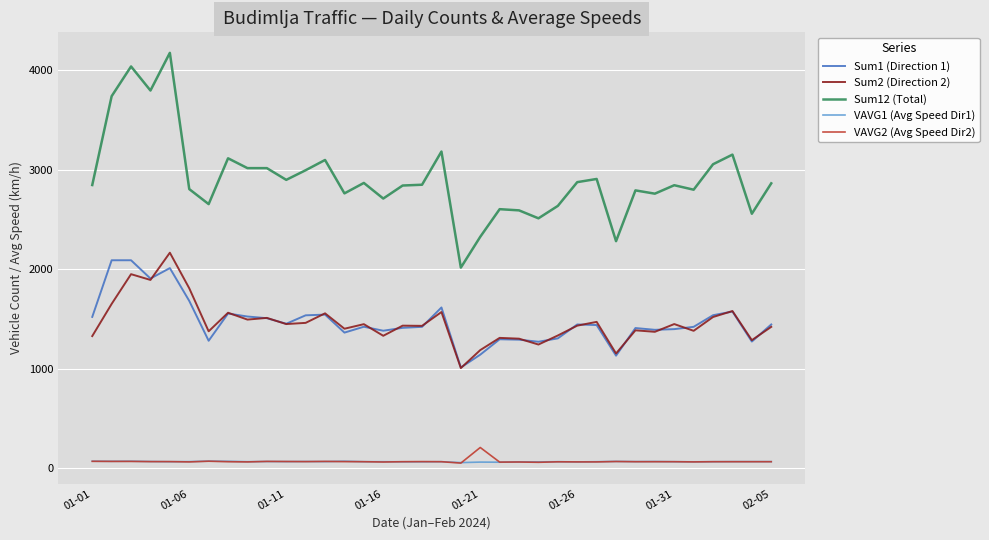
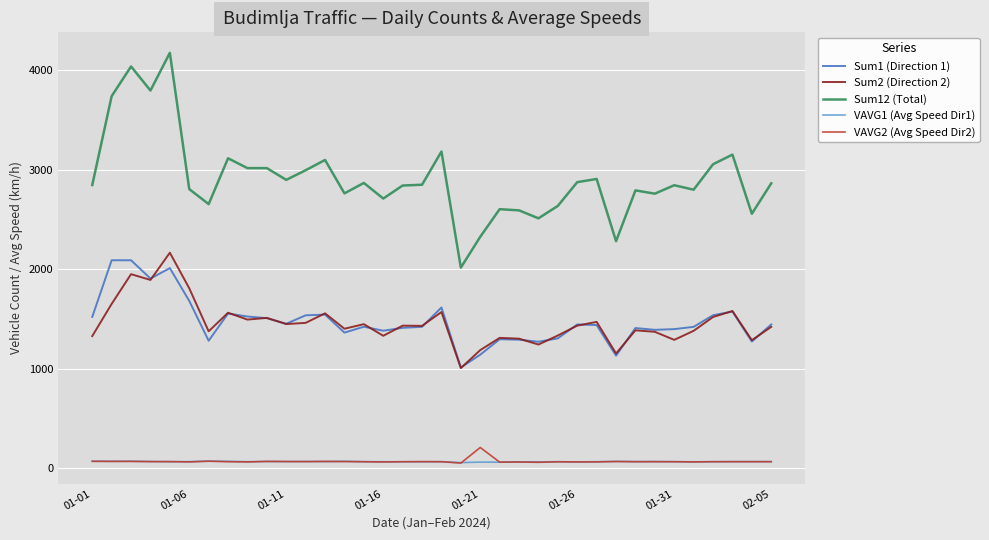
Sum2 (Direction 2), 01-31: 1400 -> 1300
